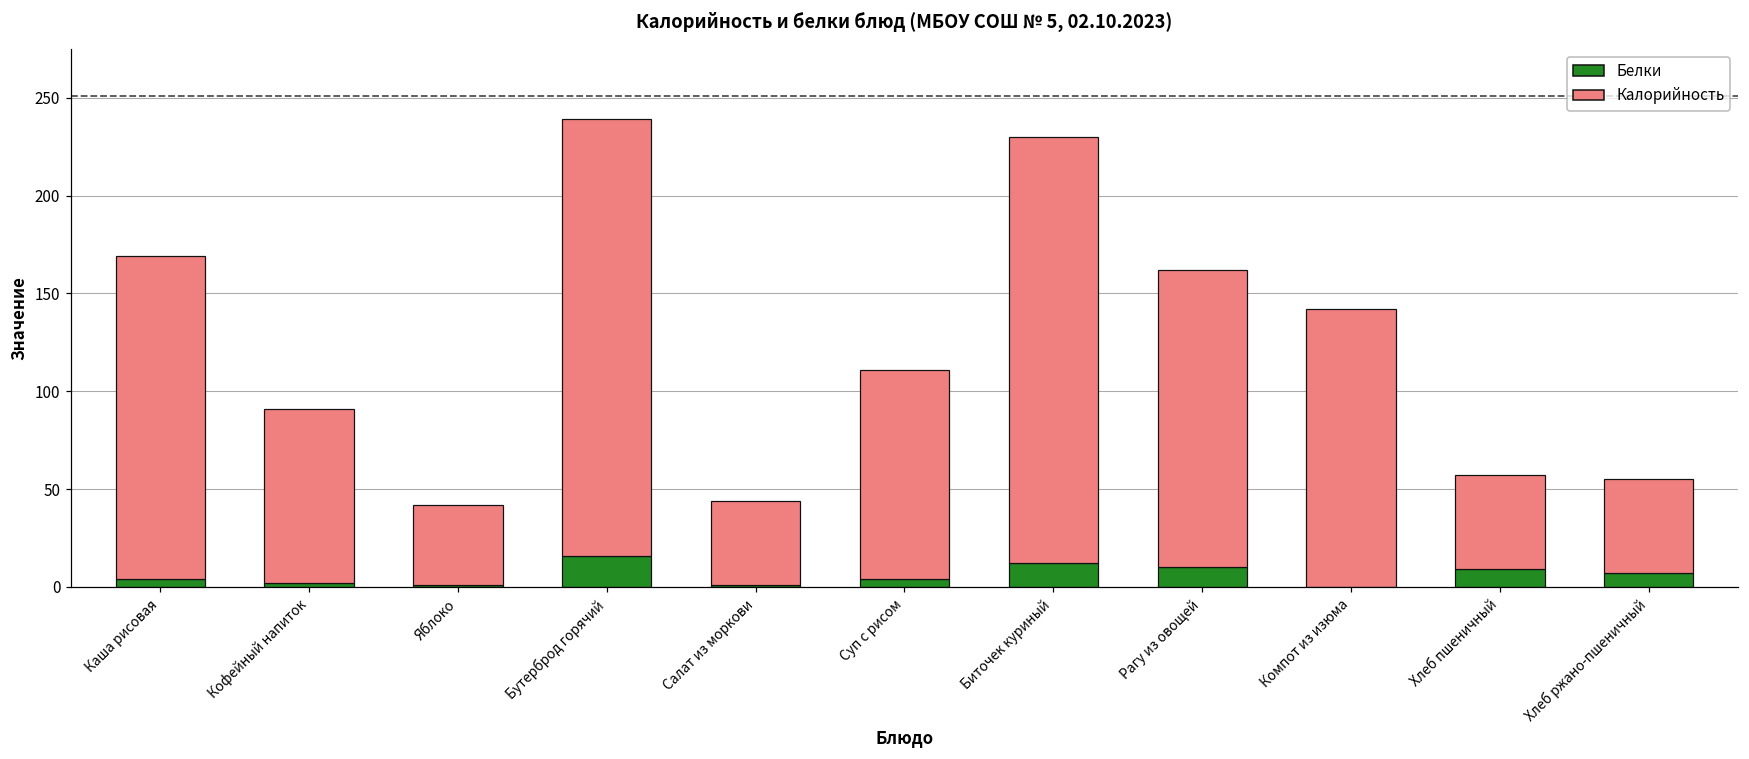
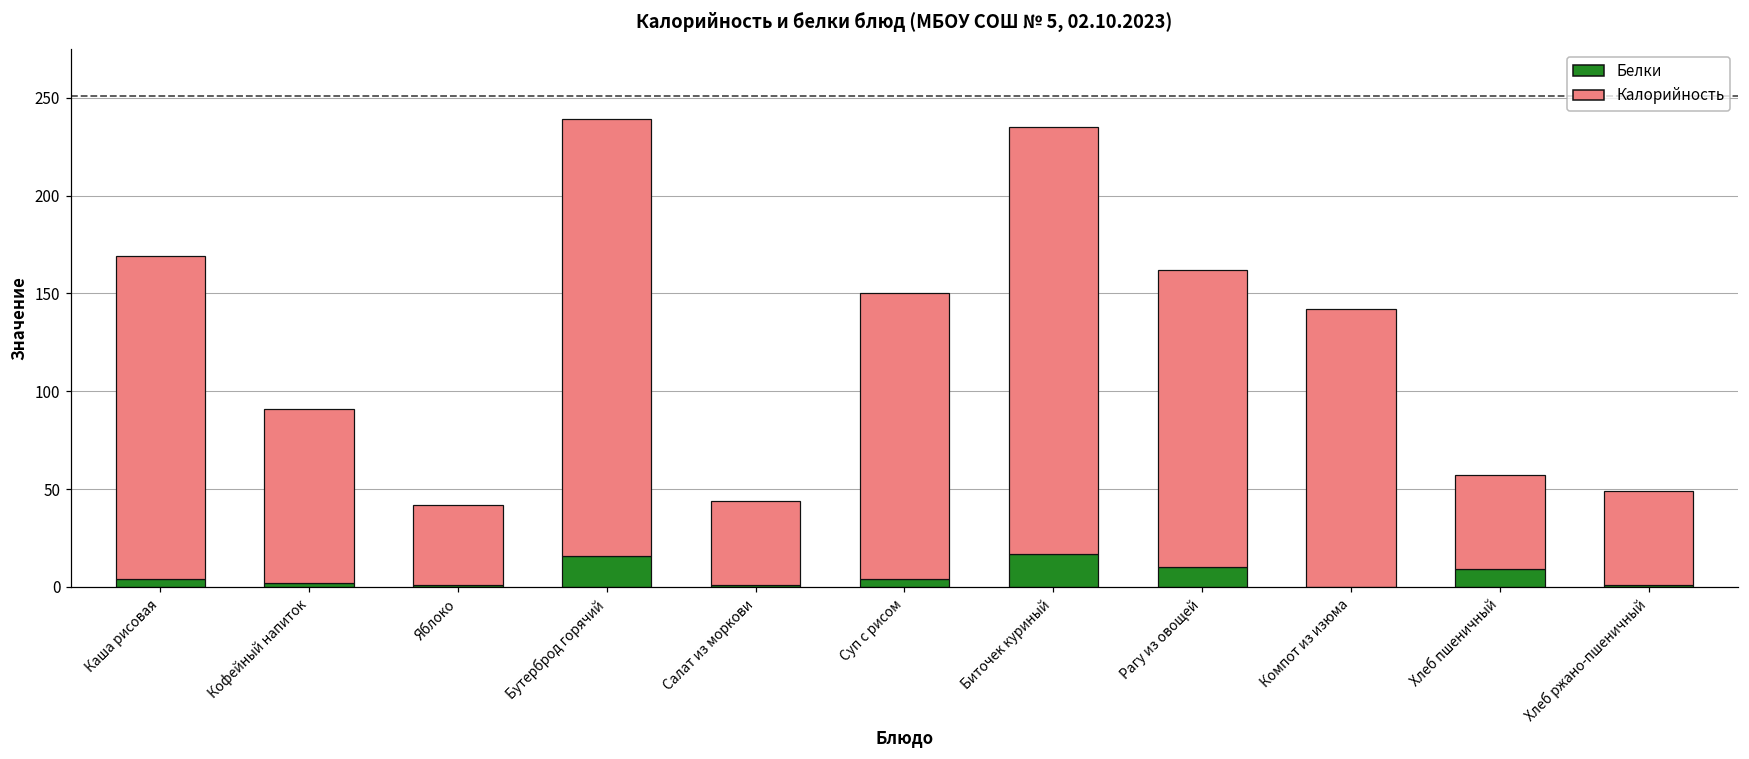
Калорийность, Суп с рисом: 107 -> 146
Белки, Биточек куриный: 12 -> 17
Белки, Хлеб ржано-пшеничный: 7 -> 1
